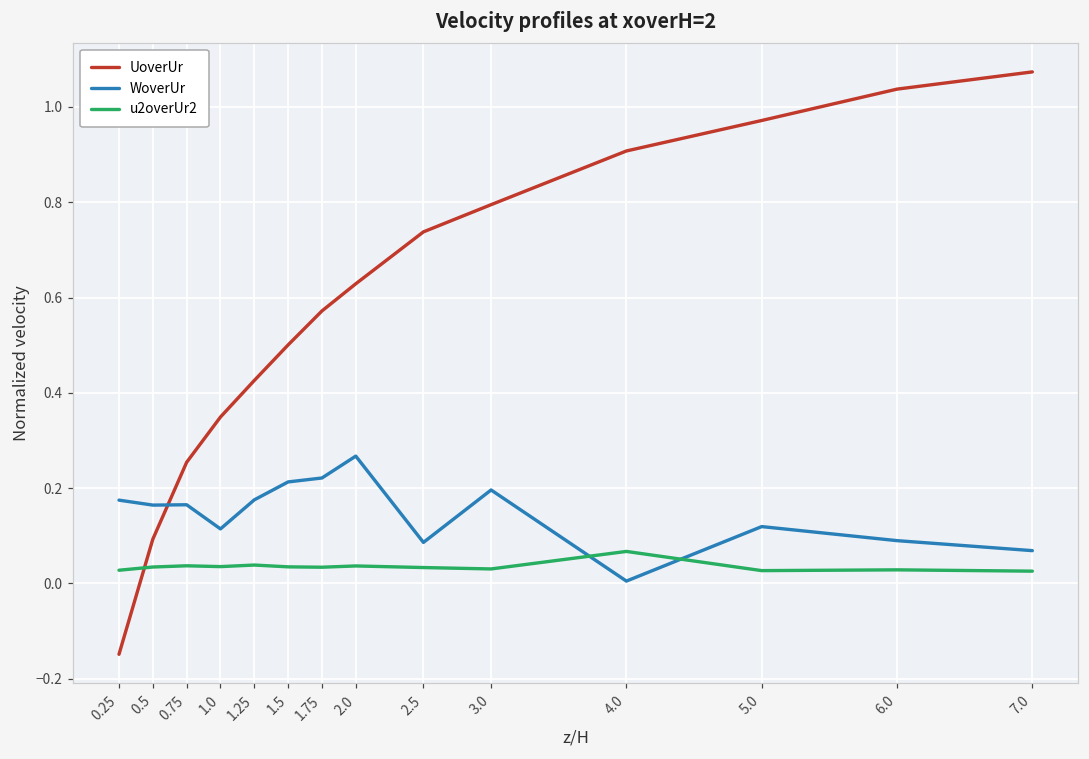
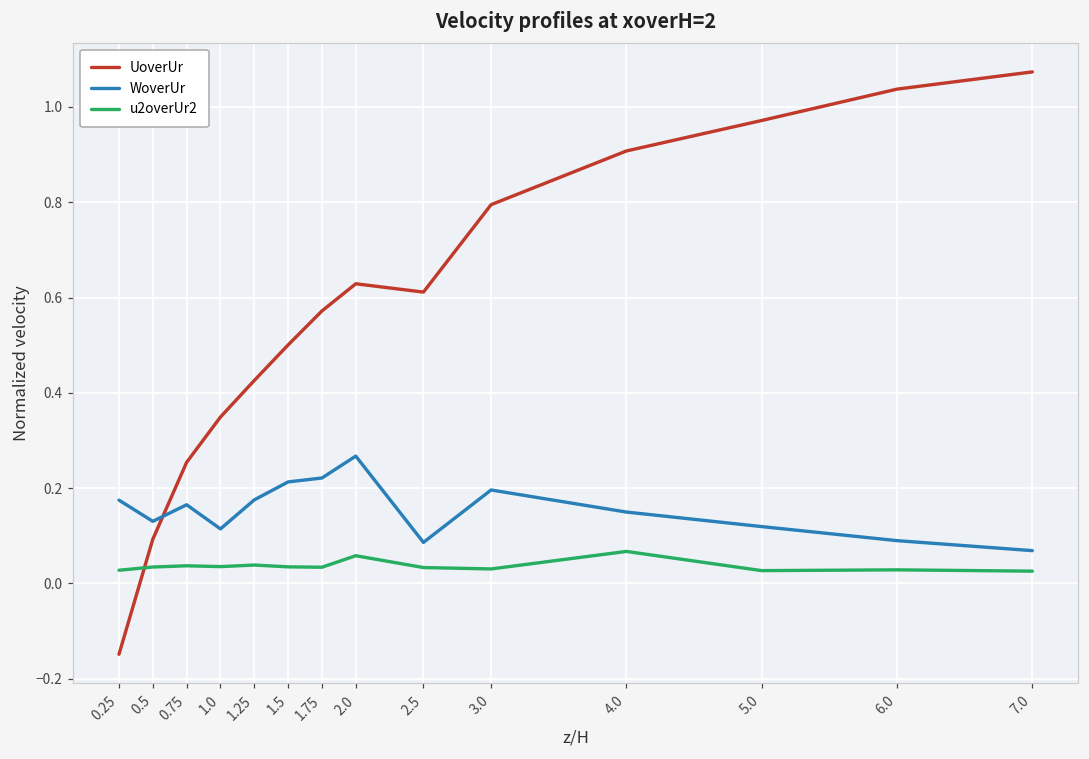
WoverUr, 0.5: 0.16 -> 0.13
u2overUr2, 2.0: 0.04 -> 0.06
UoverUr, 2.5: 0.74 -> 0.61
WoverUr, 4.0: 0.00 -> 0.15
